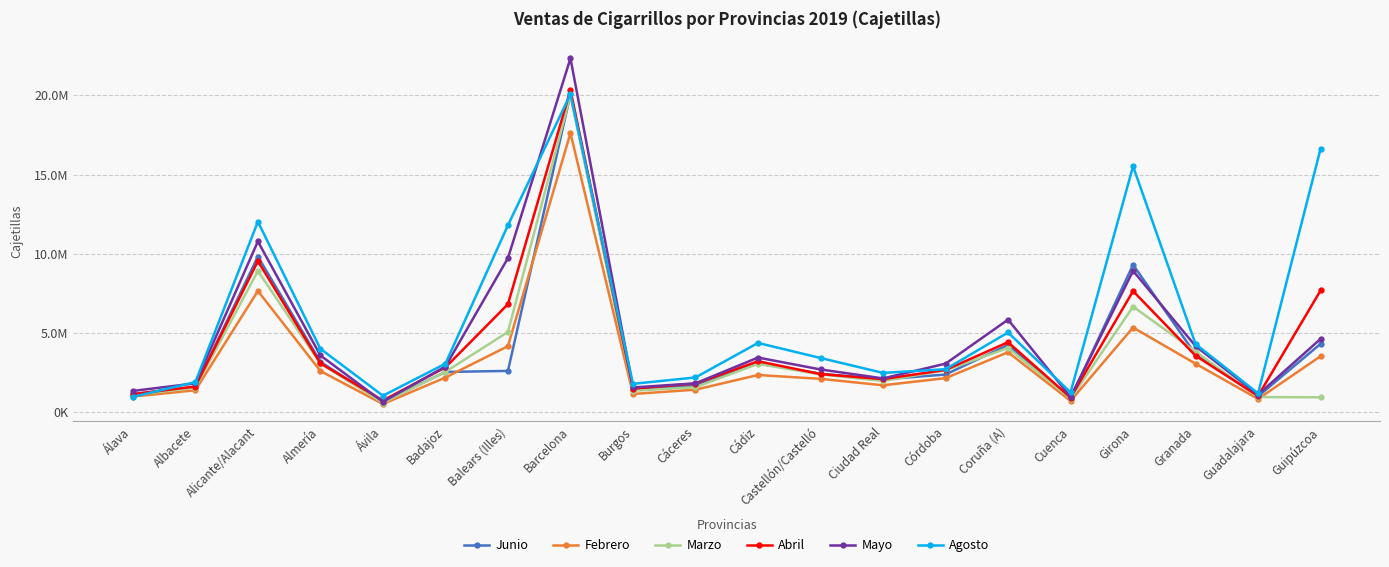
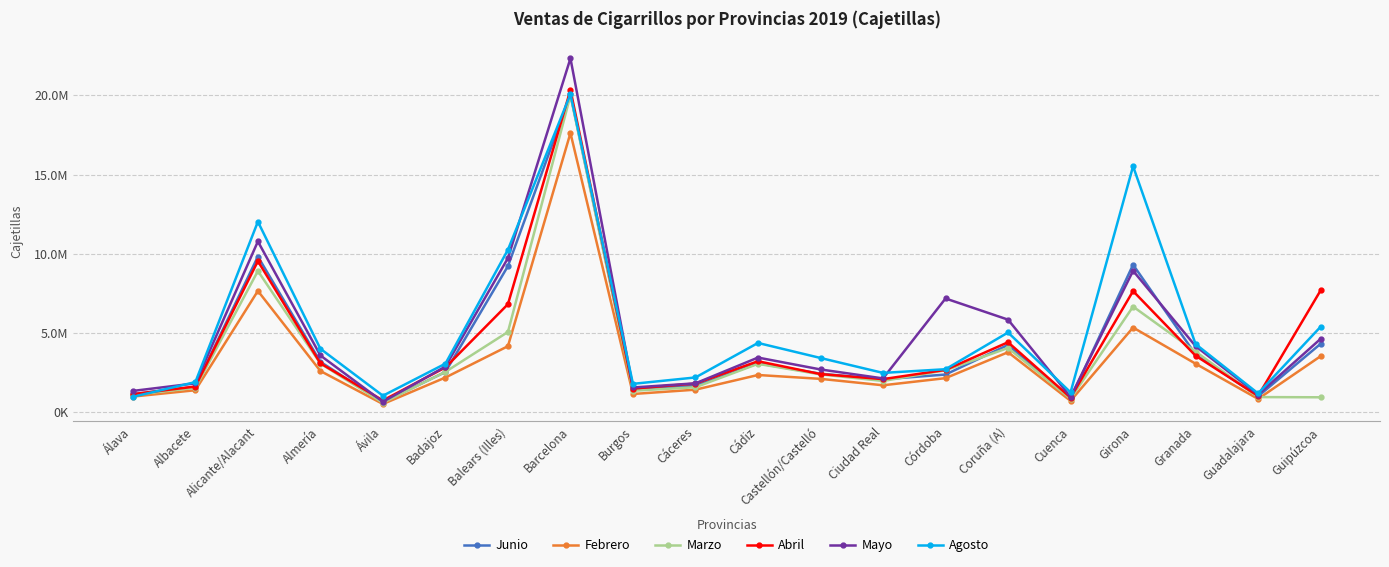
Junio, Balears (Illes): 2600000 -> 9200000
Agosto, Balears (Illes): 11800000 -> 10300000
Mayo, Córdoba: 3100000 -> 7200000
Agosto, Guipúzcoa: 16600000 -> 5400000
